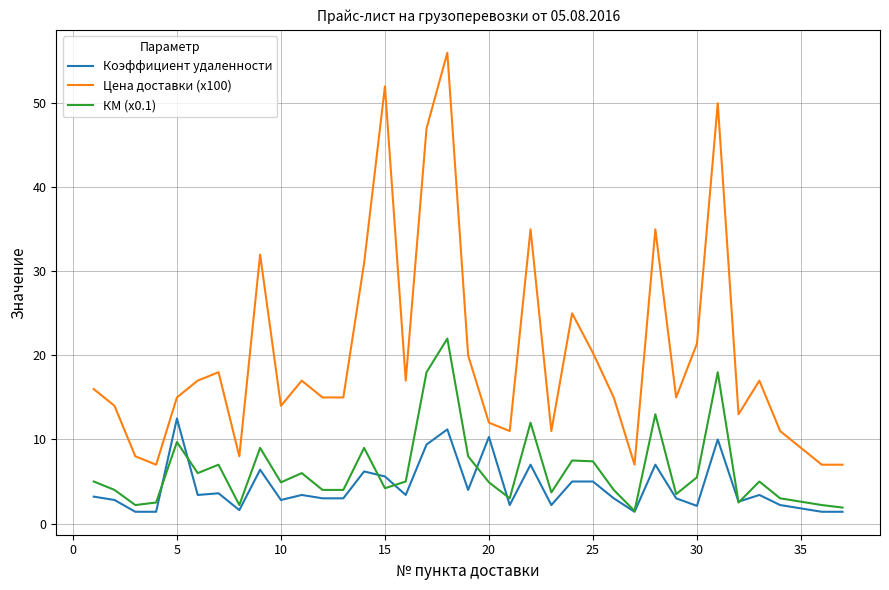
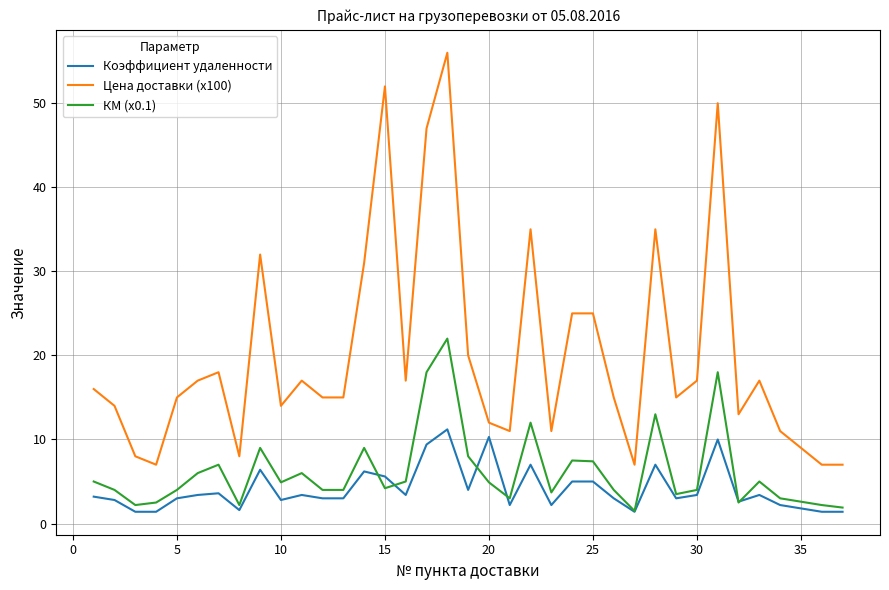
Коэффициент удаленности, 5: 13 -> 3
КМ (x0.1), 5: 10 -> 4
Цена доставки (x100), 25: 20 -> 25
Коэффициент удаленности, 30: 2 -> 3
Цена доставки (x100), 30: 21 -> 17
КМ (x0.1), 30: 6 -> 4
